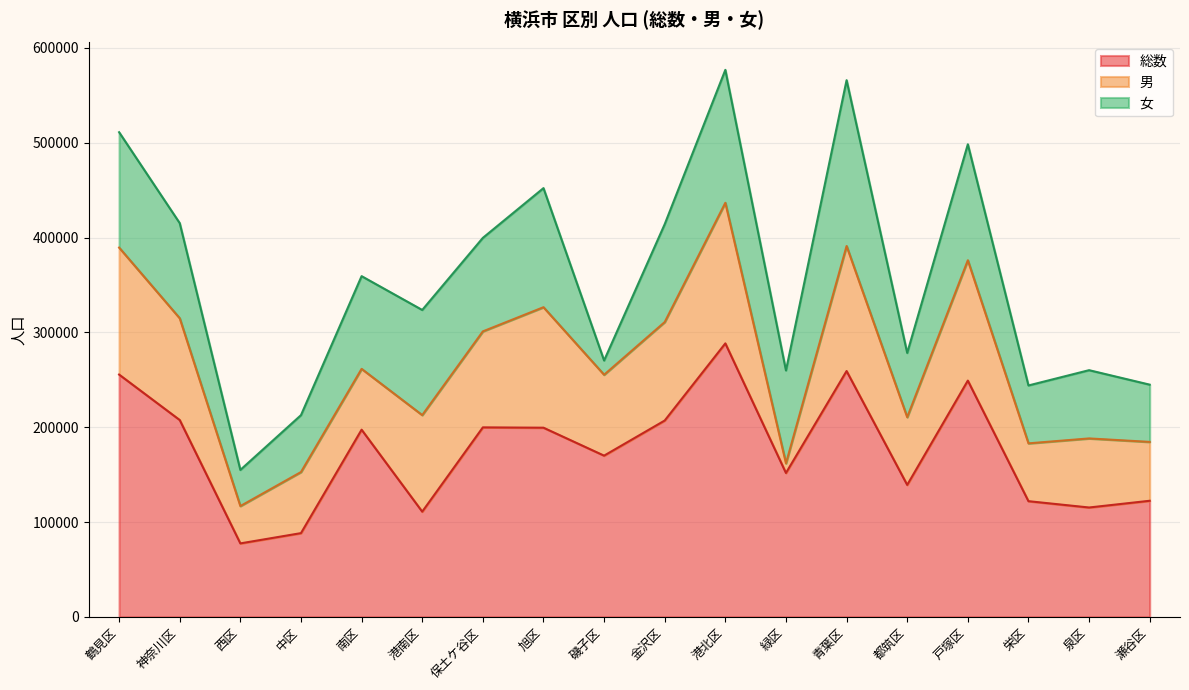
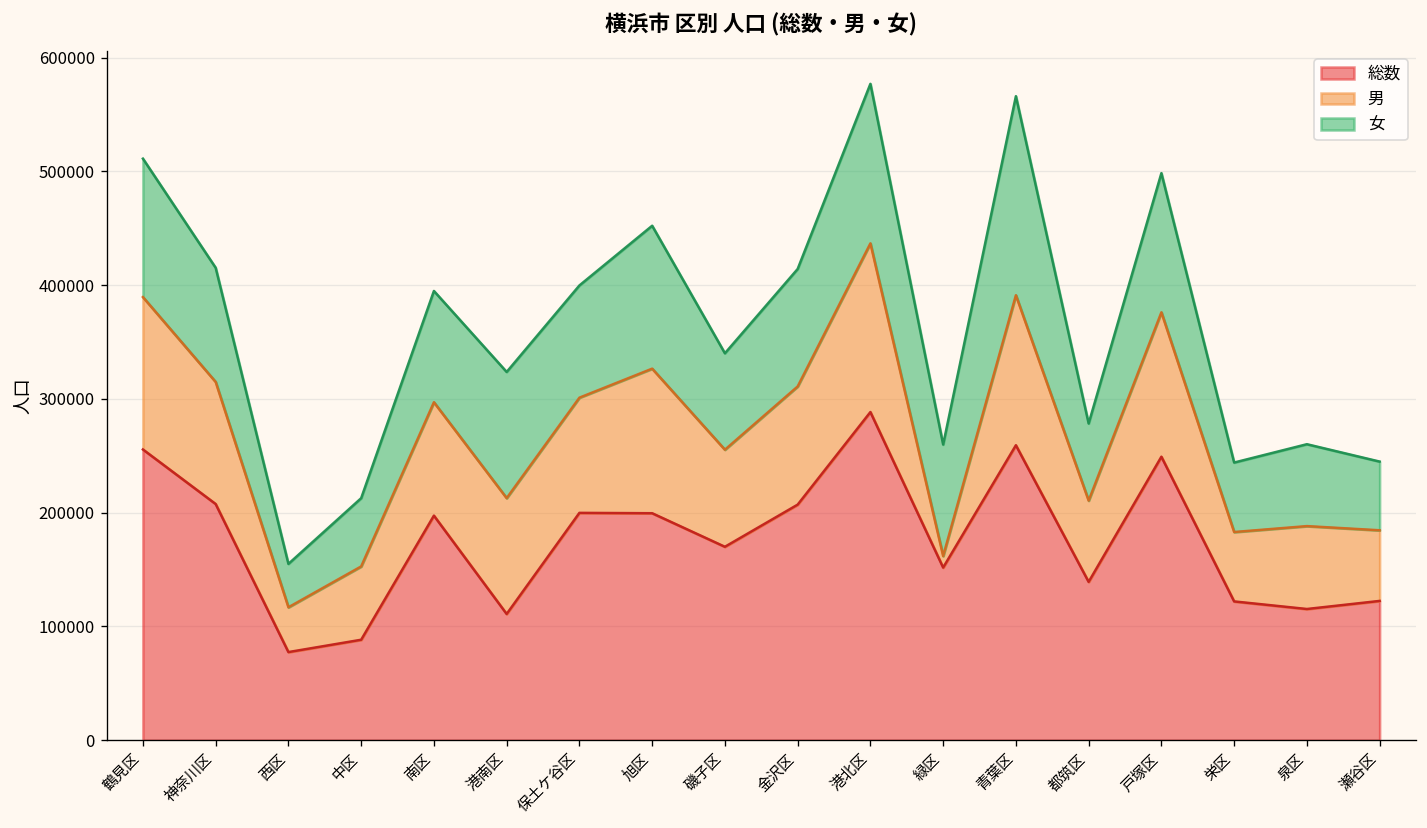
男, 南区: 60000 -> 100000
女, 磯子区: 20000 -> 80000
